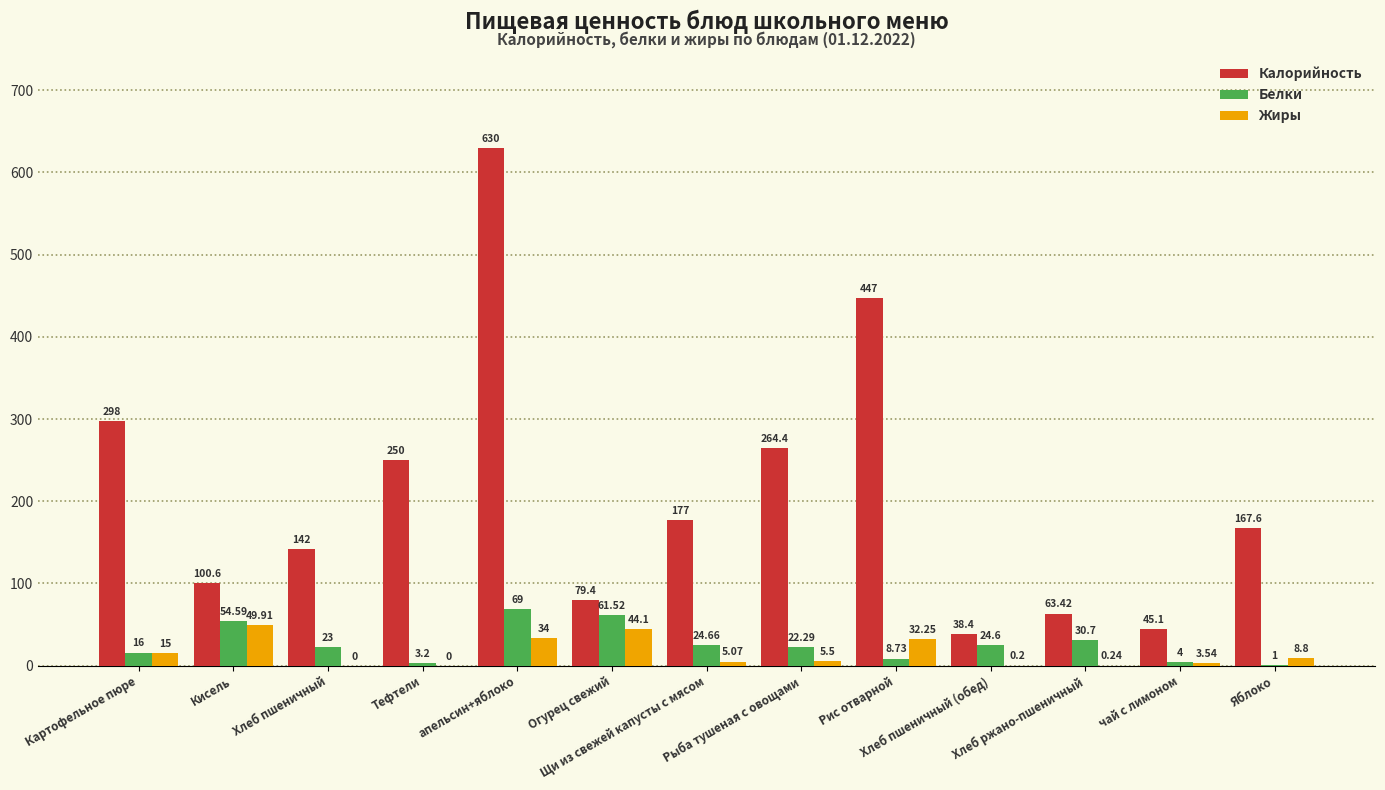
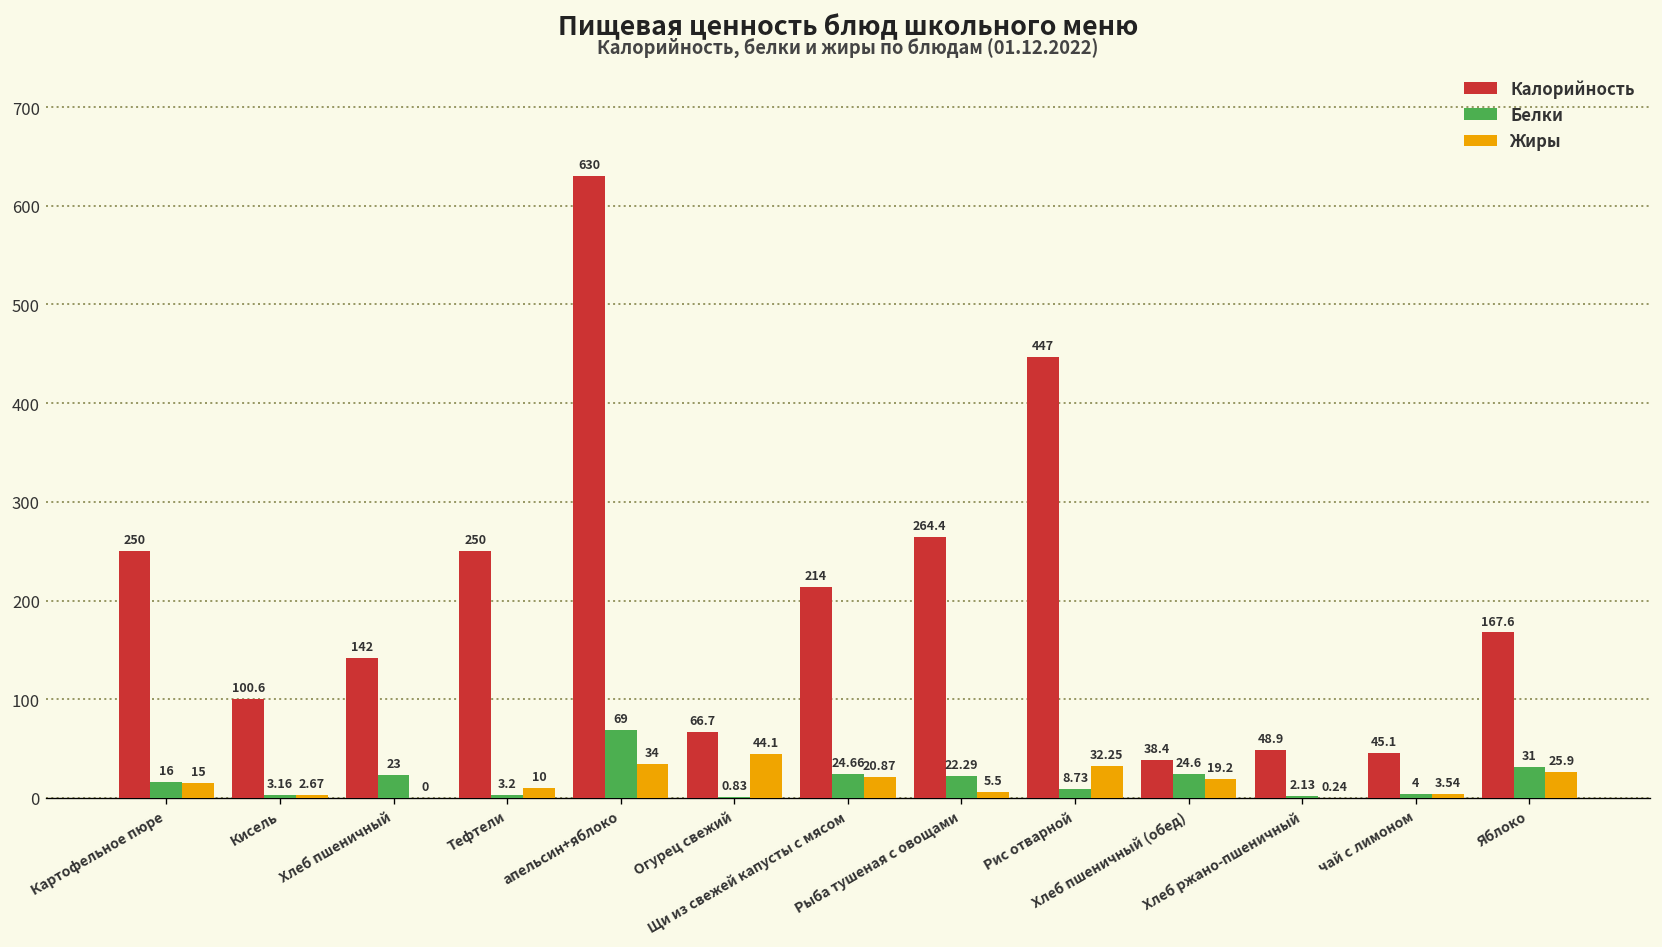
Калорийность, Картофельное пюре: 298 -> 250
Белки, Кисель: 54.59 -> 3.16
Жиры, Кисель: 49.91 -> 2.67
Жиры, Тефтели: 0 -> 10
Калорийность, Огурец свежий: 79.4 -> 66.7
Белки, Огурец свежий: 61.52 -> 0.83
Калорийность, Щи из свежей капусты с мясом: 177 -> 214
Жиры, Щи из свежей капусты с мясом: 5.07 -> 20.87
Жиры, Хлеб пшеничный (обед): 0.2 -> 19.2
Калорийность, Хлеб ржано-пшеничный: 63.42 -> 48.9
Белки, Хлеб ржано-пшеничный: 30.7 -> 2.13
Белки, Яблоко: 1 -> 31
Жиры, Яблоко: 8.8 -> 25.9
